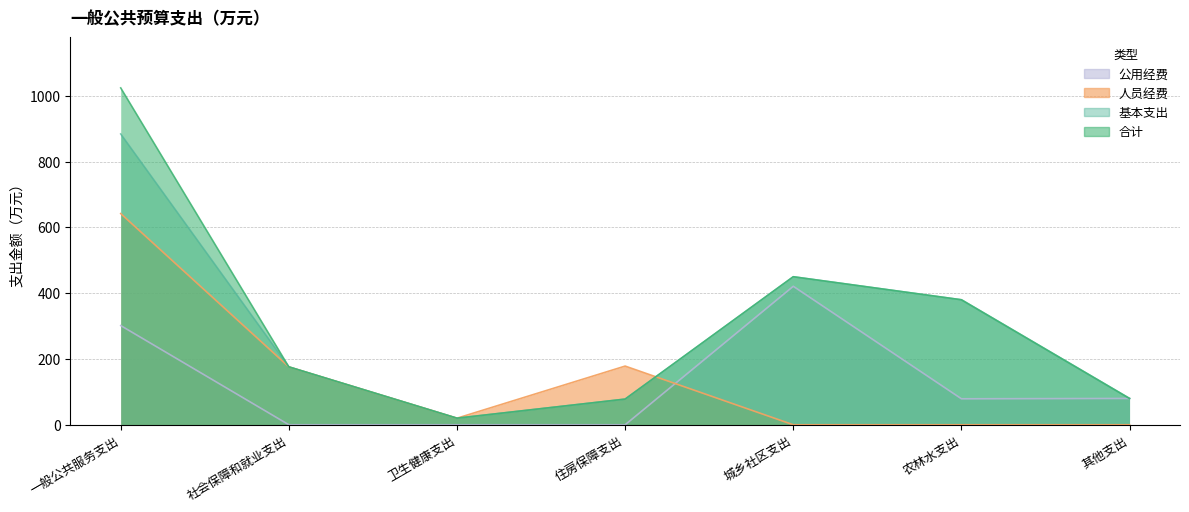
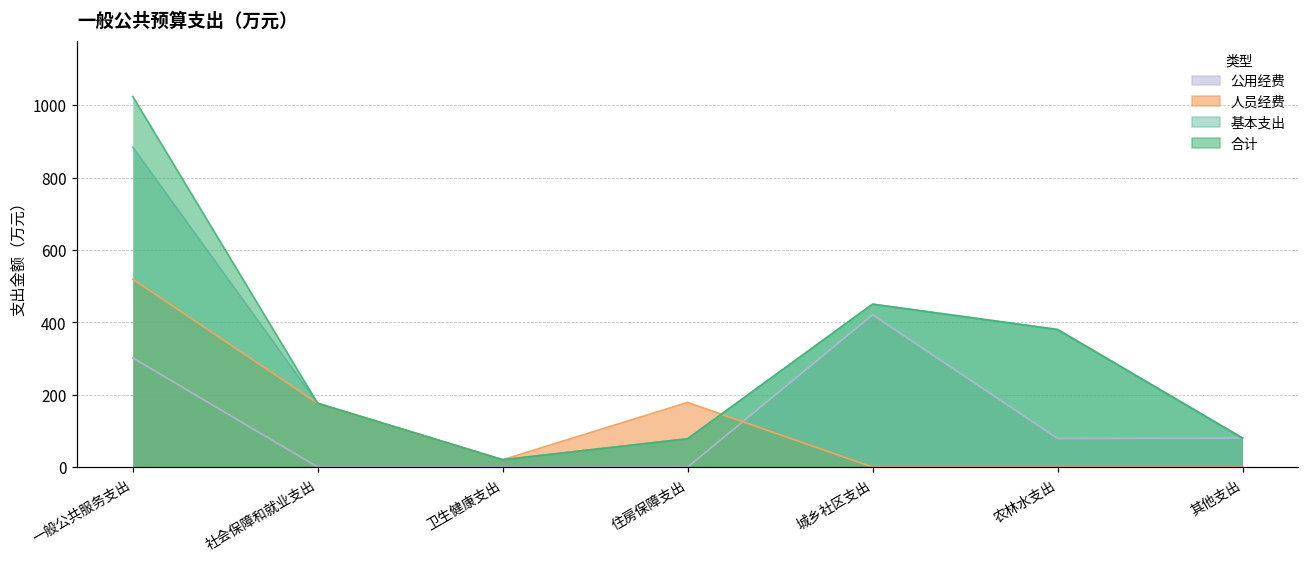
人员经费, 一般公共服务支出: 640 -> 520
